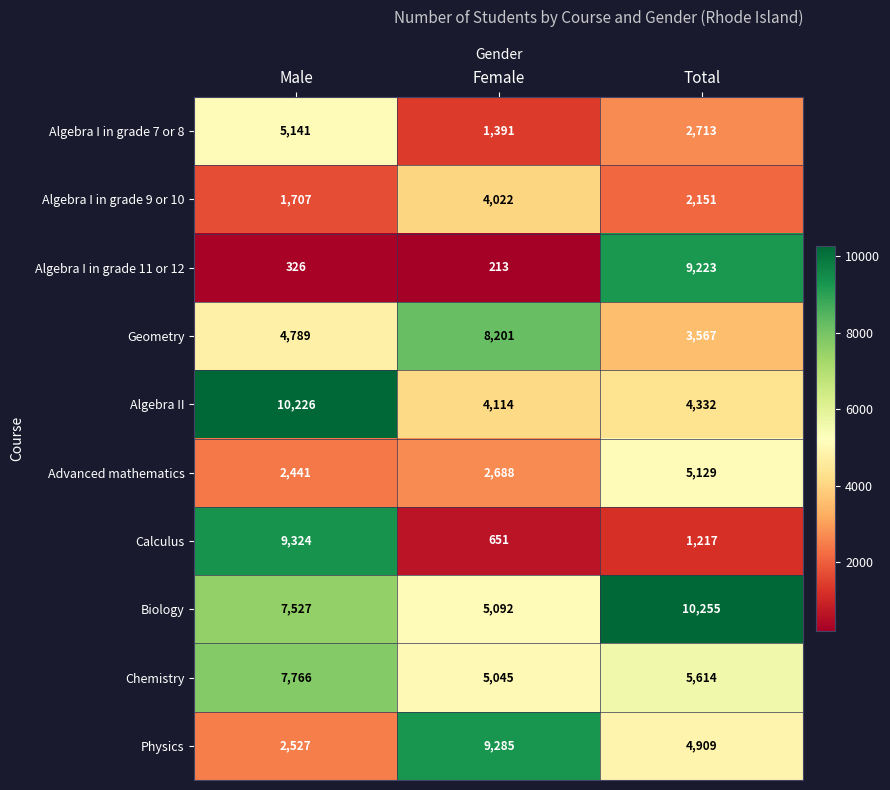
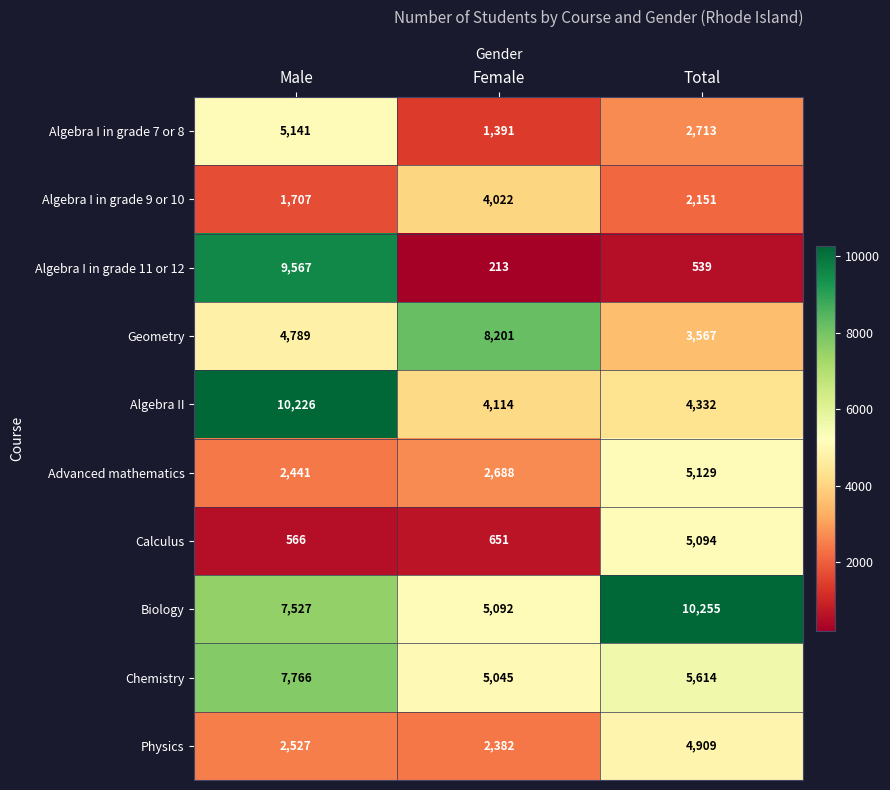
Algebra I in grade 11 or 12, Male: 326 -> 9,567
Algebra I in grade 11 or 12, Total: 9,223 -> 539
Calculus, Male: 9,324 -> 566
Calculus, Total: 1,217 -> 5,094
Physics, Female: 9,285 -> 2,382
